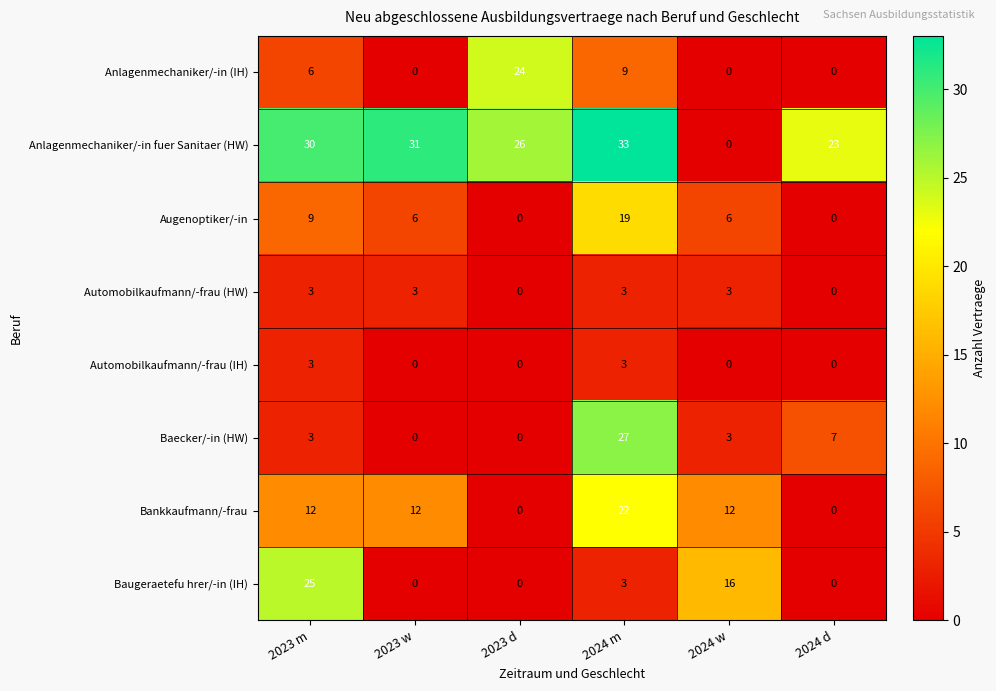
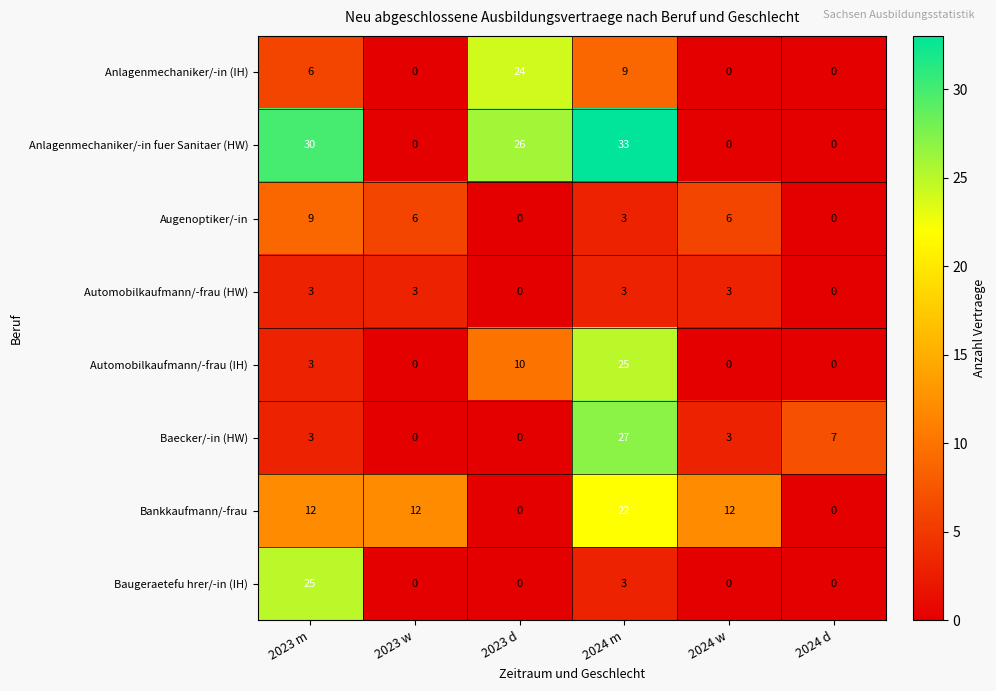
Anlagenmechaniker/-in fuer Sanitaer (HW), 2023 w: 31 -> 0
Anlagenmechaniker/-in fuer Sanitaer (HW), 2024 d: 23 -> 0
Augenoptiker/-in, 2024 m: 19 -> 3
Automobilkaufmann/-frau (IH), 2023 d: 0 -> 10
Automobilkaufmann/-frau (IH), 2024 m: 3 -> 25
Baugeraetefu hrer/-in (IH), 2024 w: 16 -> 0
